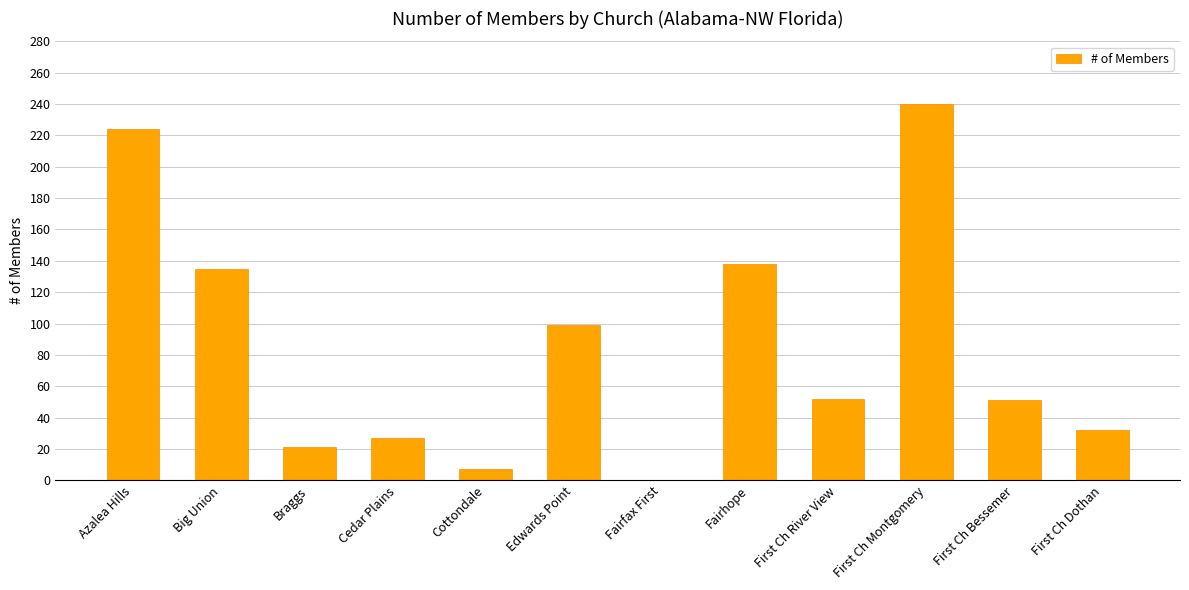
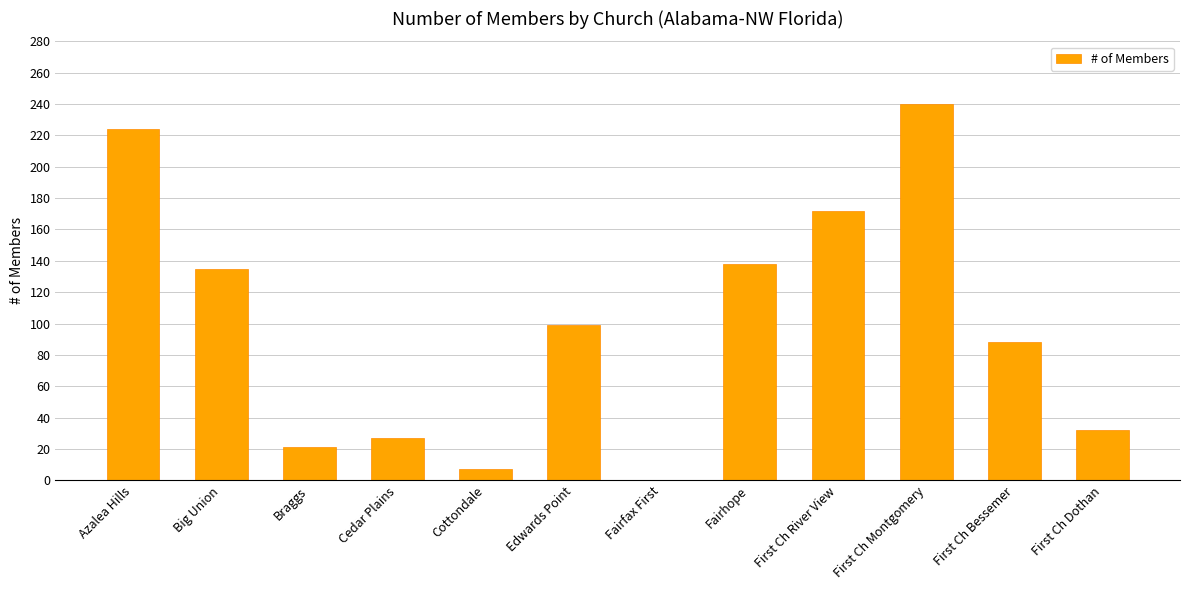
First Ch River View: 52 -> 172
First Ch Bessemer: 51 -> 88
